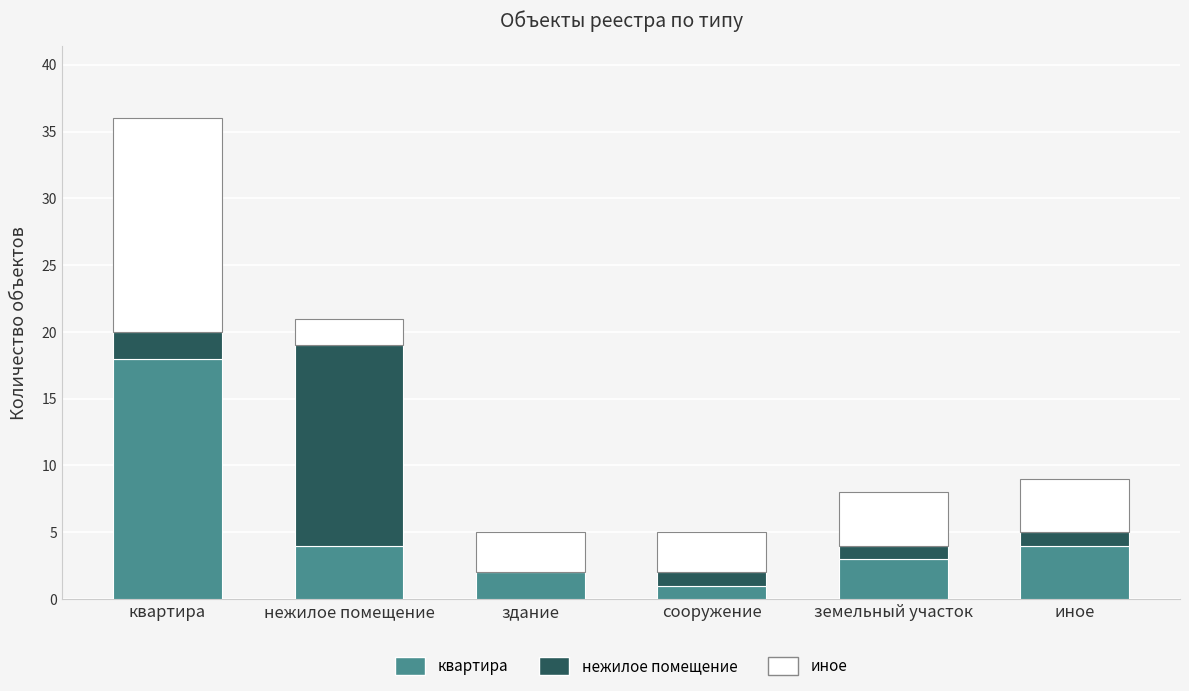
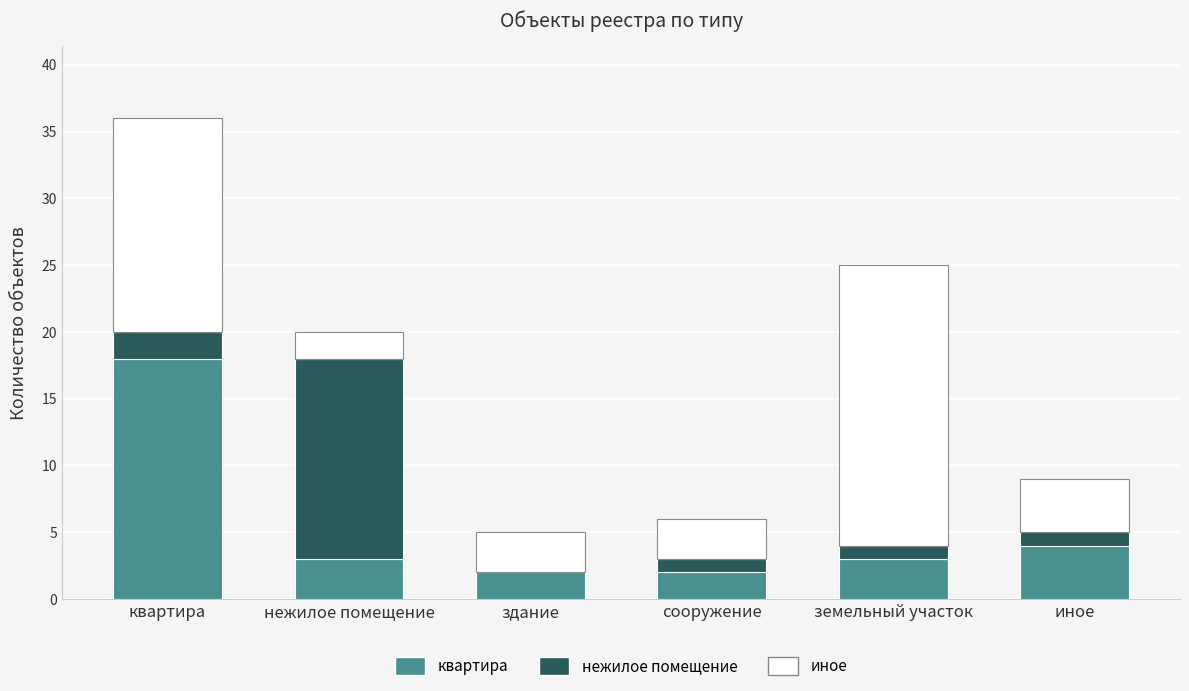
квартира, нежилое помещение: 4 -> 3
квартира, сооружение: 1 -> 2
иное, земельный участок: 4 -> 21
